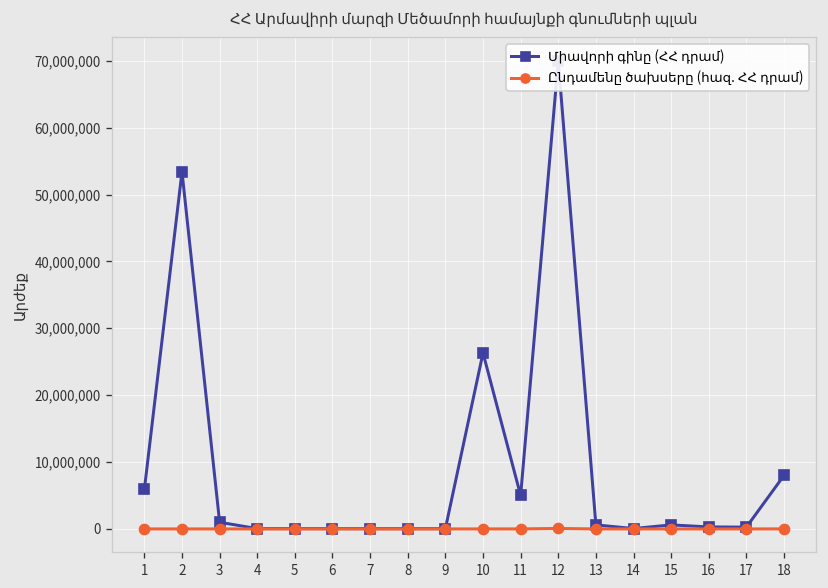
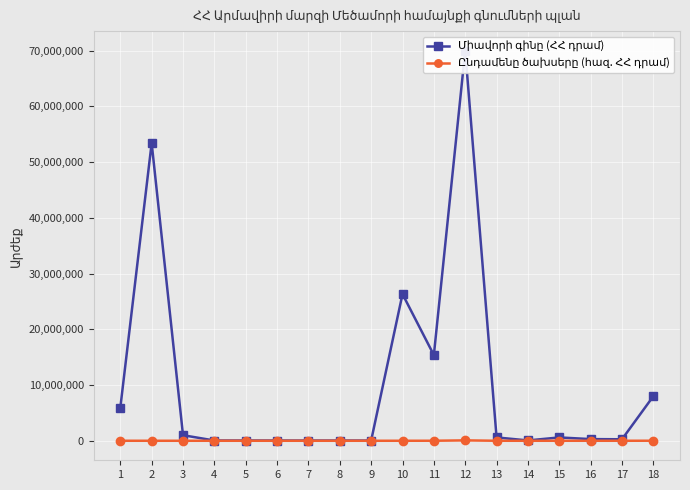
Միավորի գինը (ՀՀ դրամ), 11: 5,000,000 -> 15,000,000
